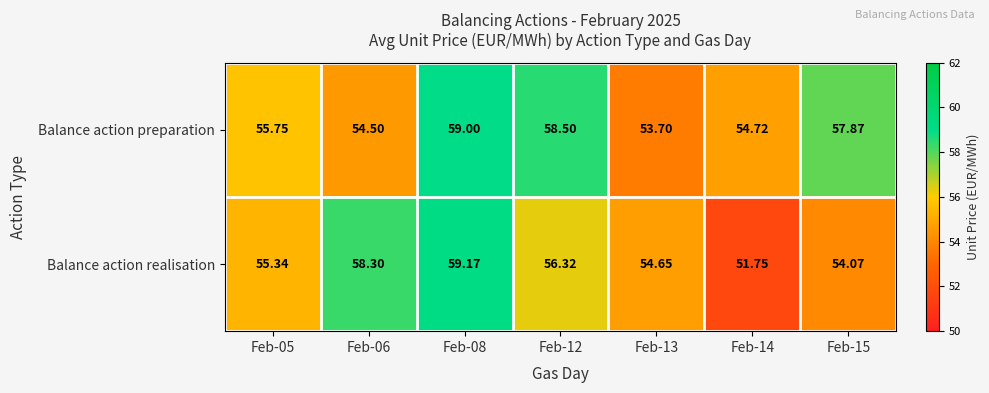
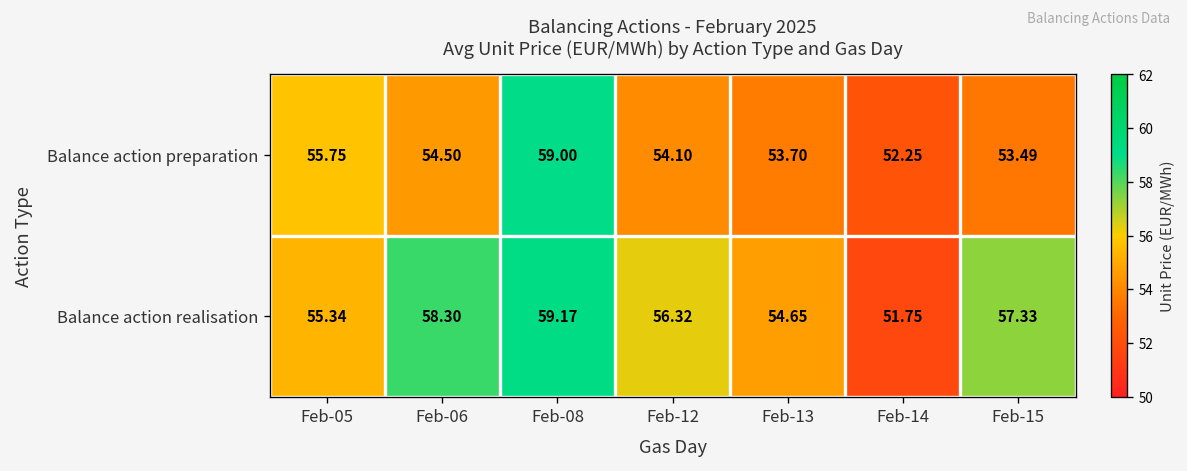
Balance action preparation, Feb-12: 58.50 -> 54.10
Balance action preparation, Feb-14: 54.72 -> 52.25
Balance action preparation, Feb-15: 57.87 -> 53.49
Balance action realisation, Feb-15: 54.07 -> 57.33
